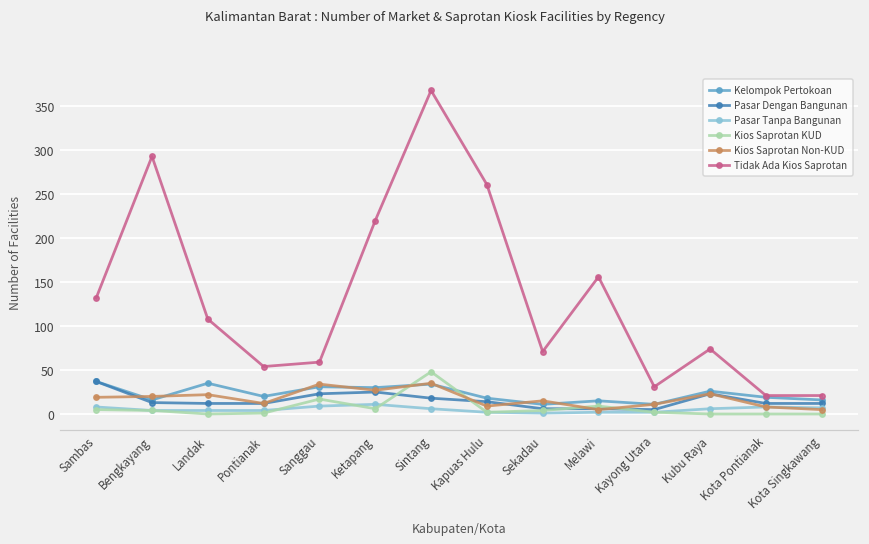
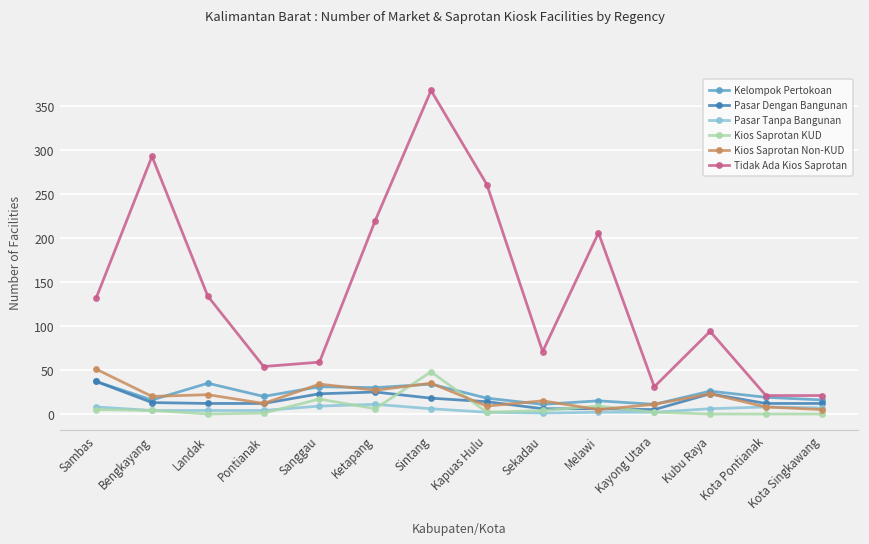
Kios Saprotan Non-KUD, Sambas: 20 -> 50
Tidak Ada Kios Saprotan, Landak: 110 -> 130
Tidak Ada Kios Saprotan, Melawi: 160 -> 210
Tidak Ada Kios Saprotan, Kubu Raya: 70 -> 90
